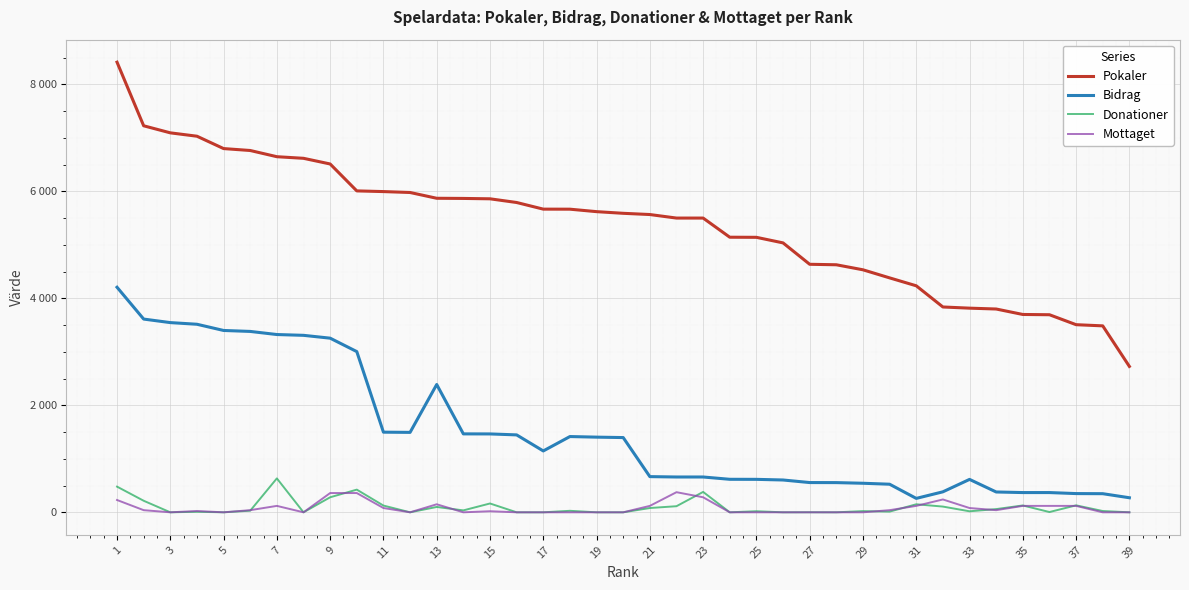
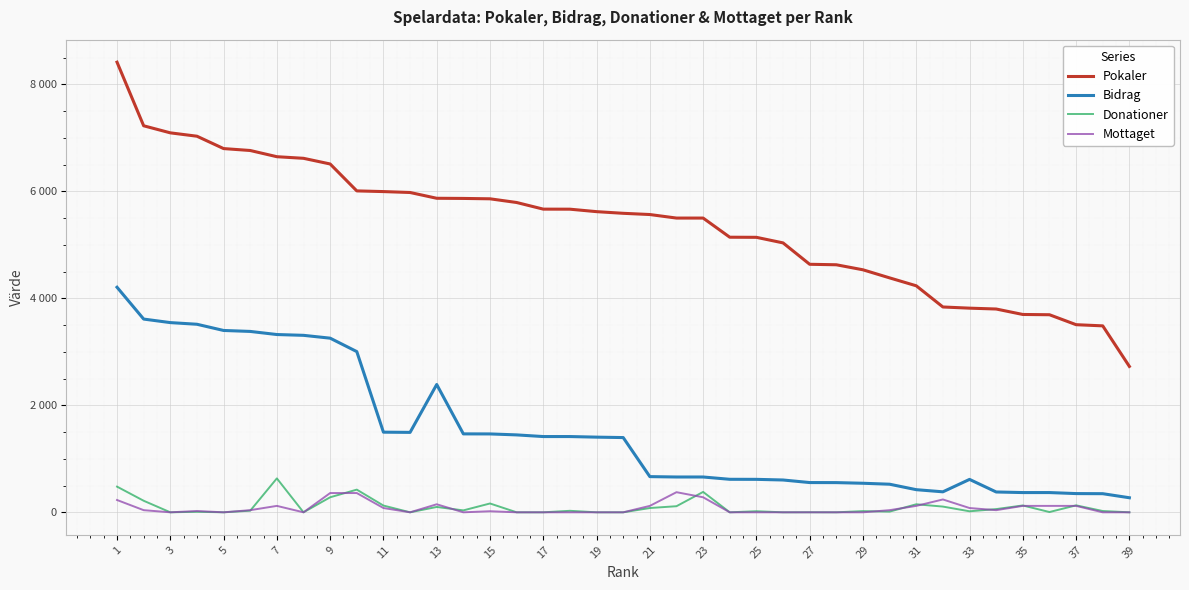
Bidrag, 17: 1100 -> 1400
Bidrag, 31: 300 -> 400
